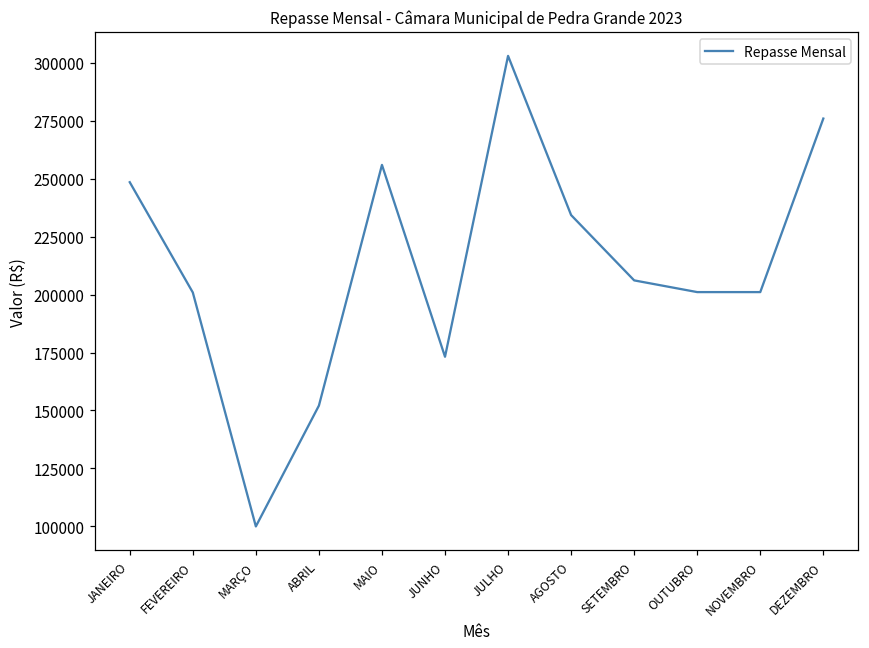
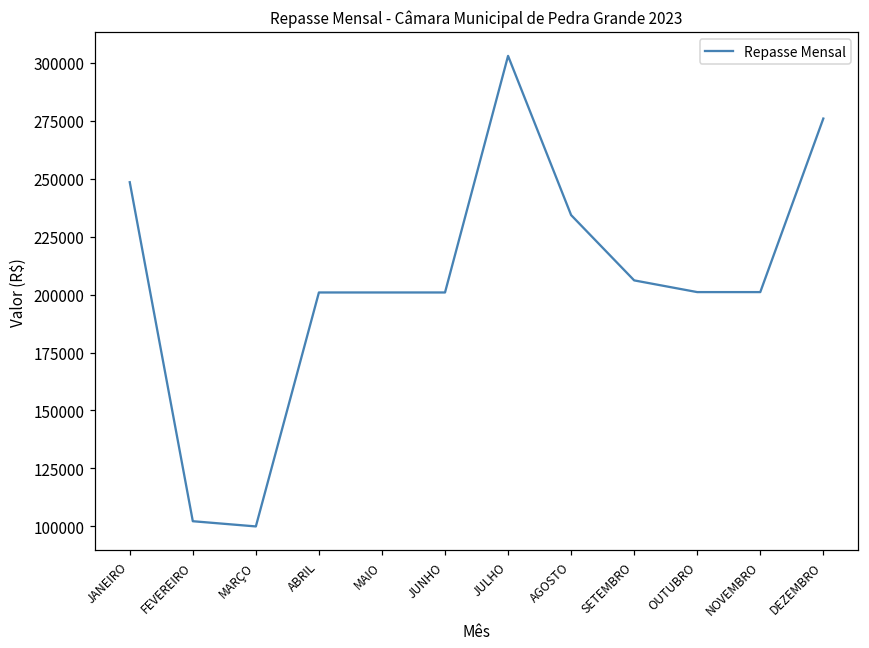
FEVEREIRO: 201000 -> 102000
ABRIL: 152000 -> 201000
MAIO: 256000 -> 201000
JUNHO: 173000 -> 201000
